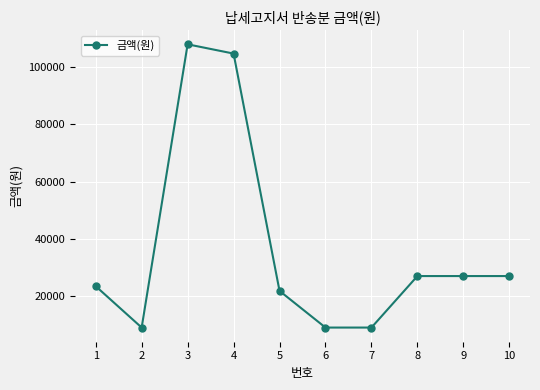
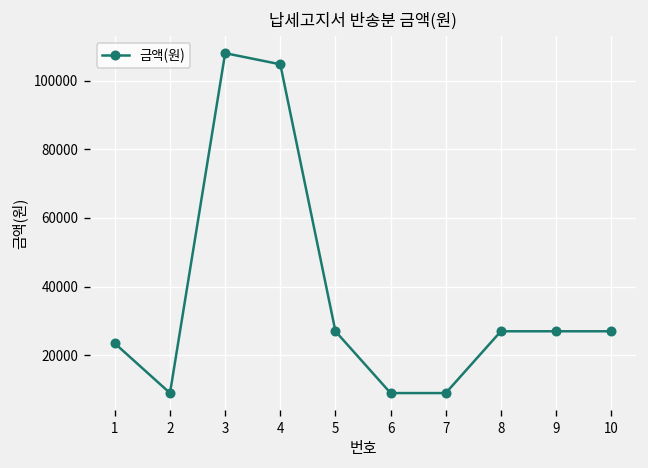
5: 22000 -> 27000
